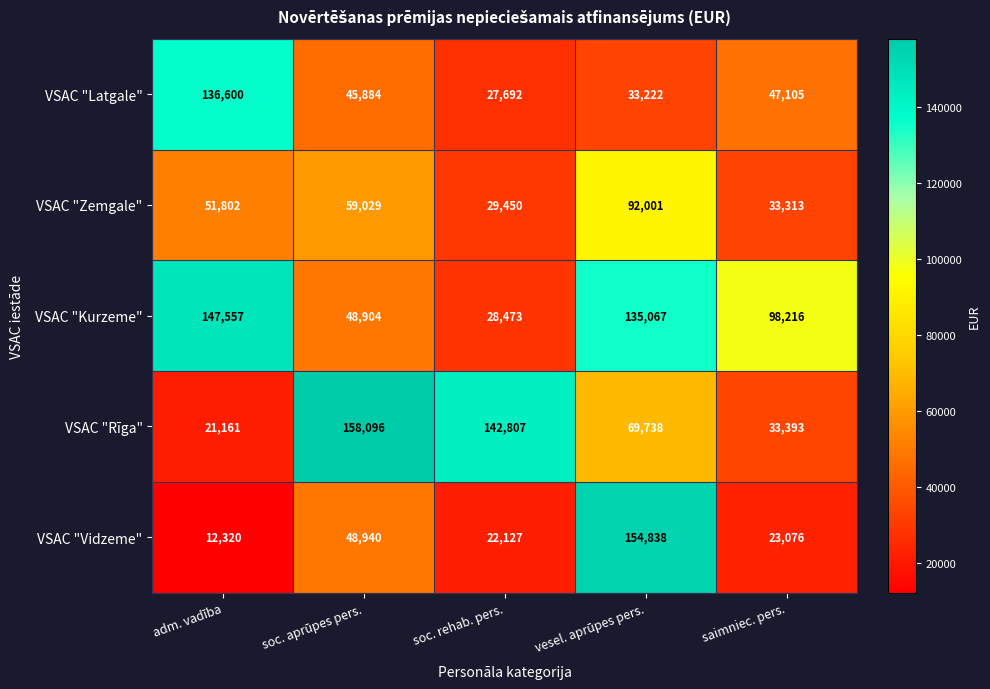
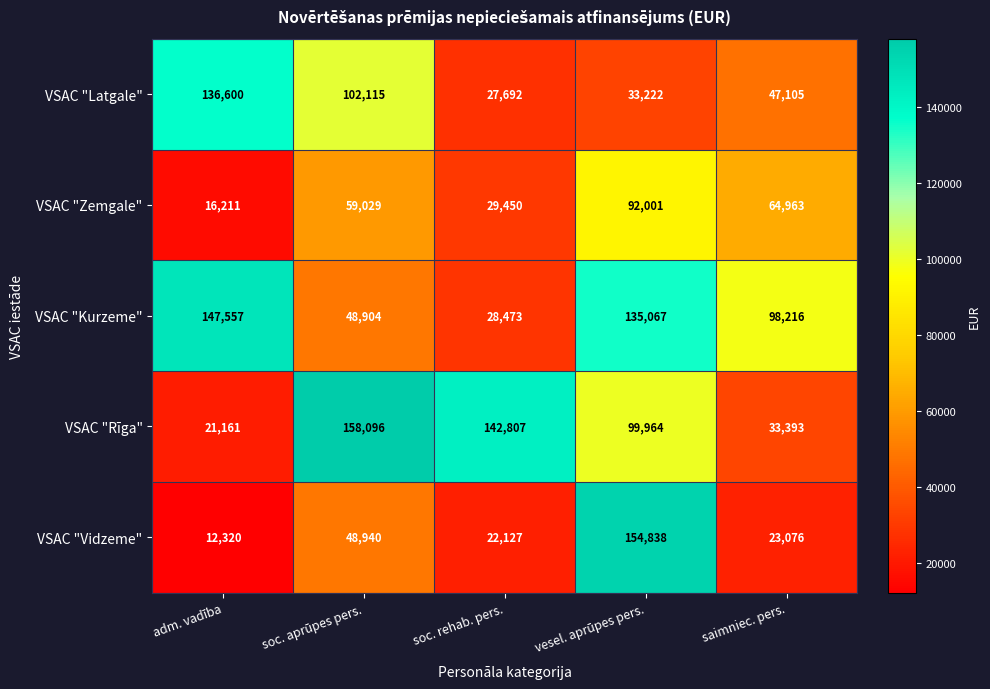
VSAC "Latgale", soc. aprūpes pers.: 45,884 -> 102,115
VSAC "Zemgale", adm. vadība: 51,802 -> 16,211
VSAC "Zemgale", saimniec. pers.: 33,313 -> 64,963
VSAC "Rīga", vesel. aprūpes pers.: 69,738 -> 99,964
